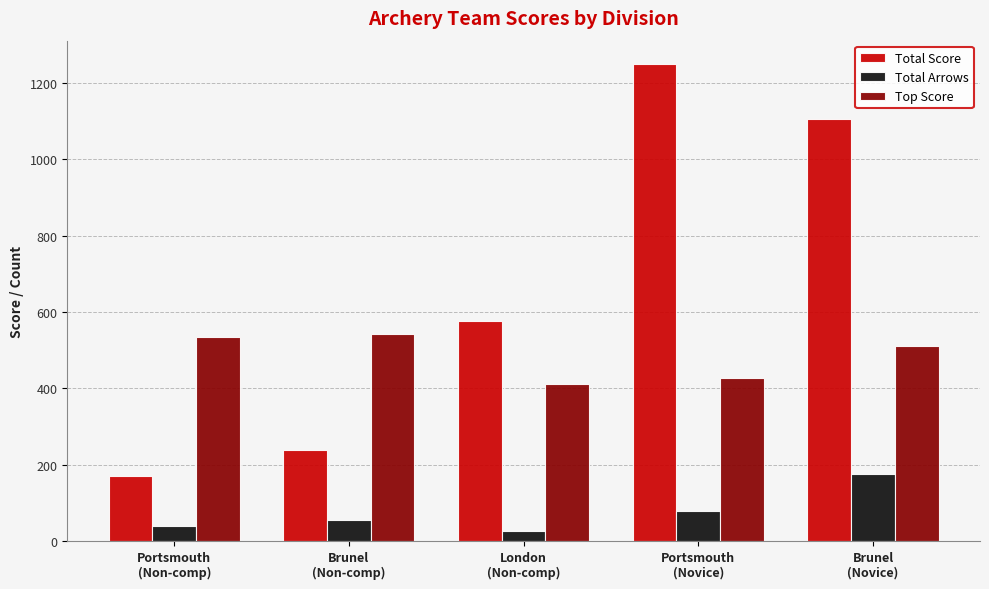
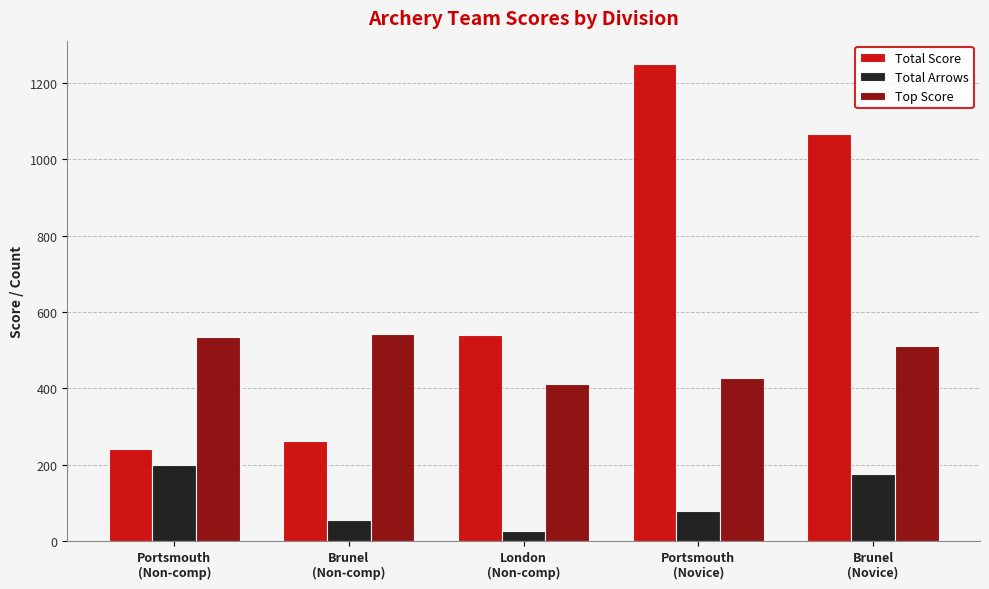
Total Score, Portsmouth (Non-comp): 170 -> 240
Total Arrows, Portsmouth (Non-comp): 40 -> 200
Total Score, Brunel (Non-comp): 240 -> 260
Total Score, London (Non-comp): 580 -> 540
Total Score, Brunel (Novice): 1110 -> 1070
